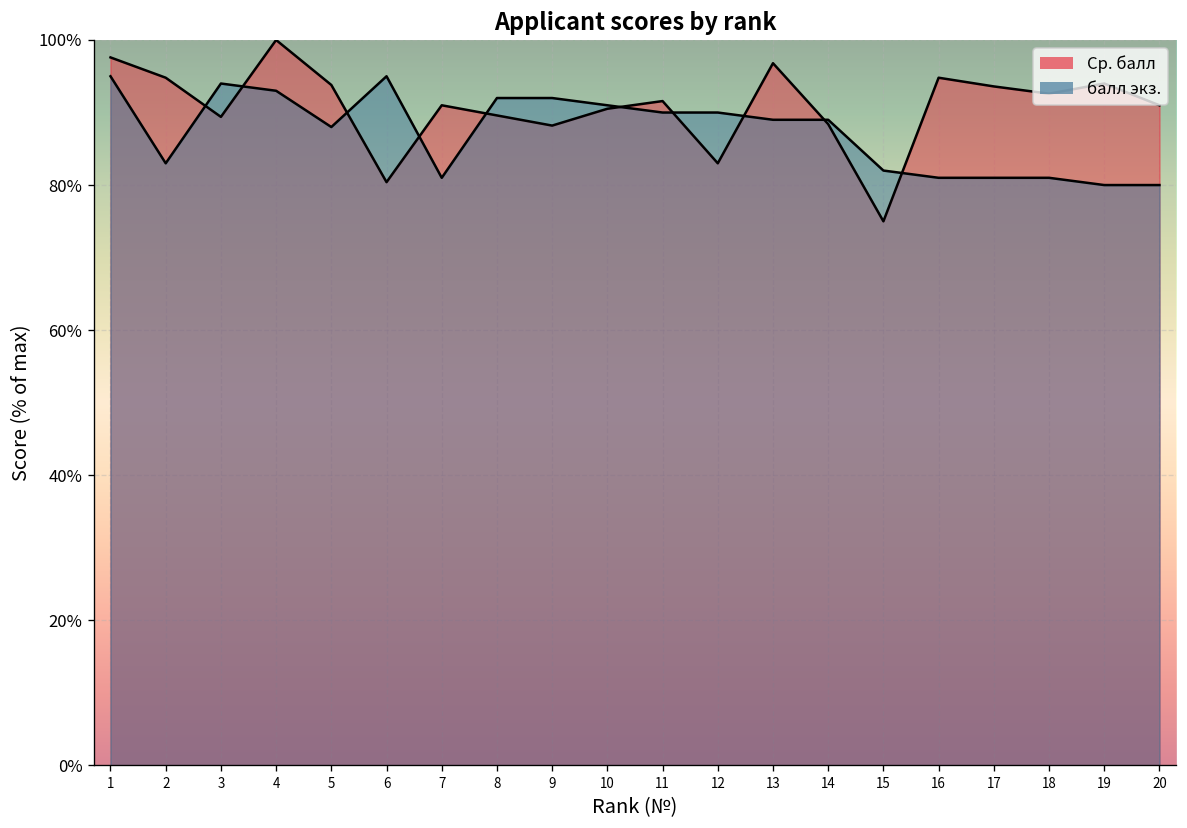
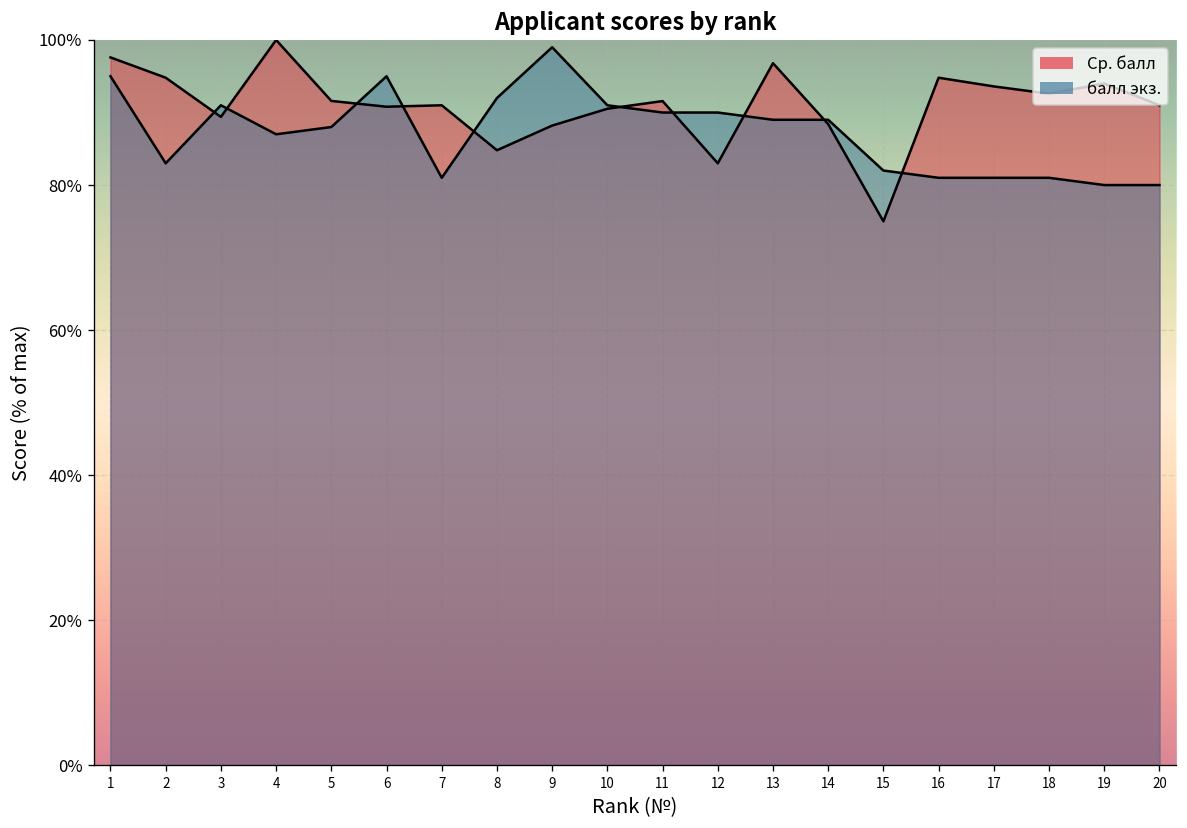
балл экз., 3: 94% -> 91%
балл экз., 4: 93% -> 87%
Ср. балл, 5: 94% -> 92%
Ср. балл, 6: 80% -> 91%
Ср. балл, 8: 90% -> 85%
балл экз., 9: 92% -> 99%
